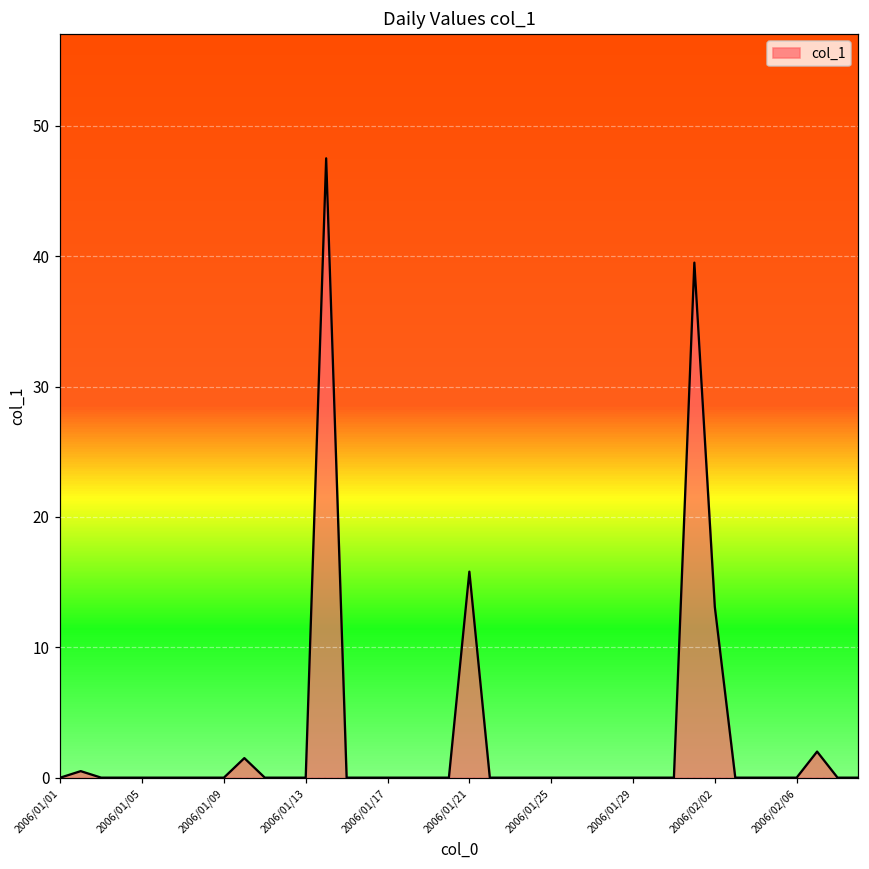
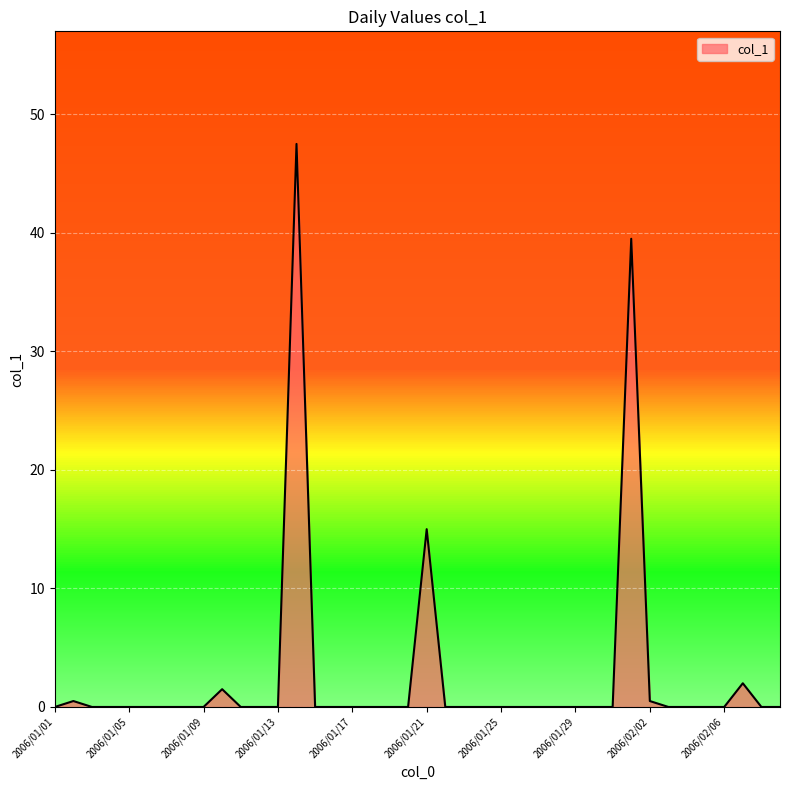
2006/01/21: 15.8 -> 15.0
2006/02/02: 13.1 -> 0.5
